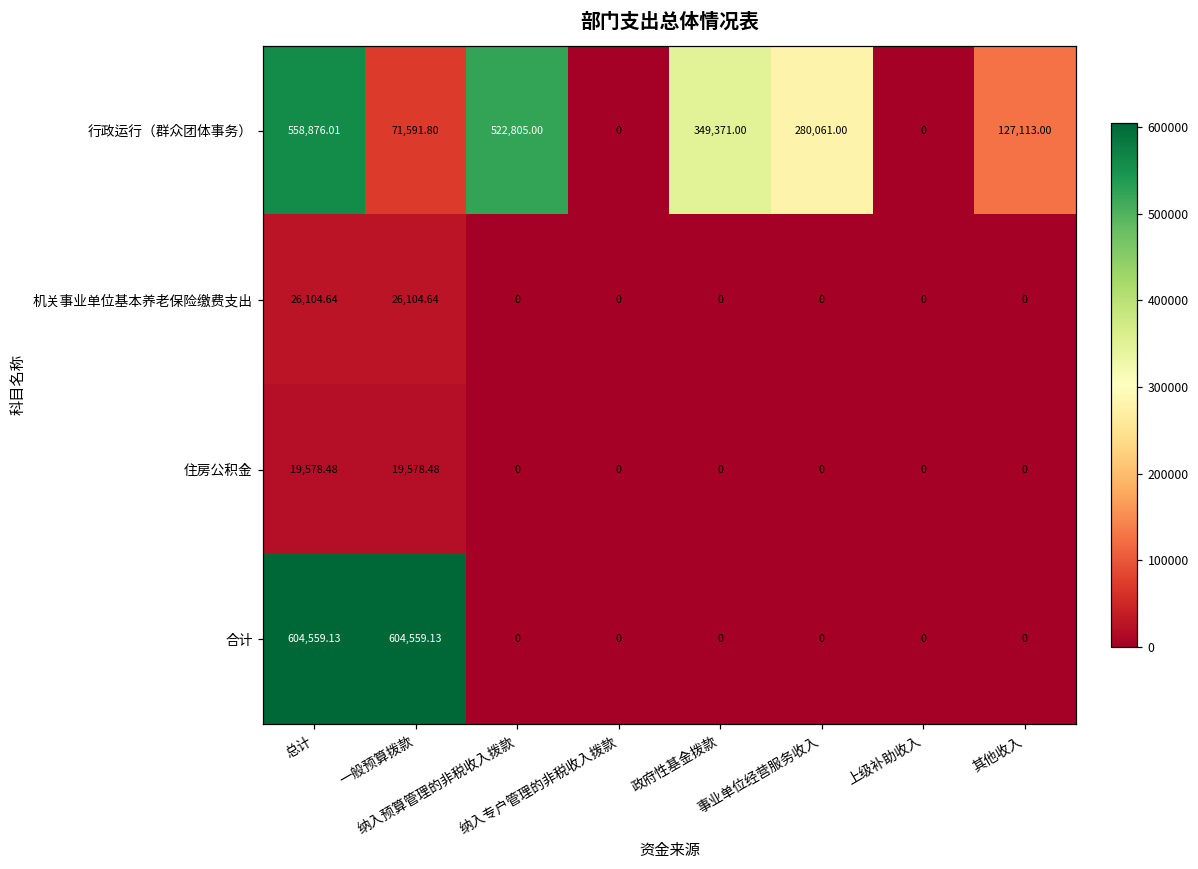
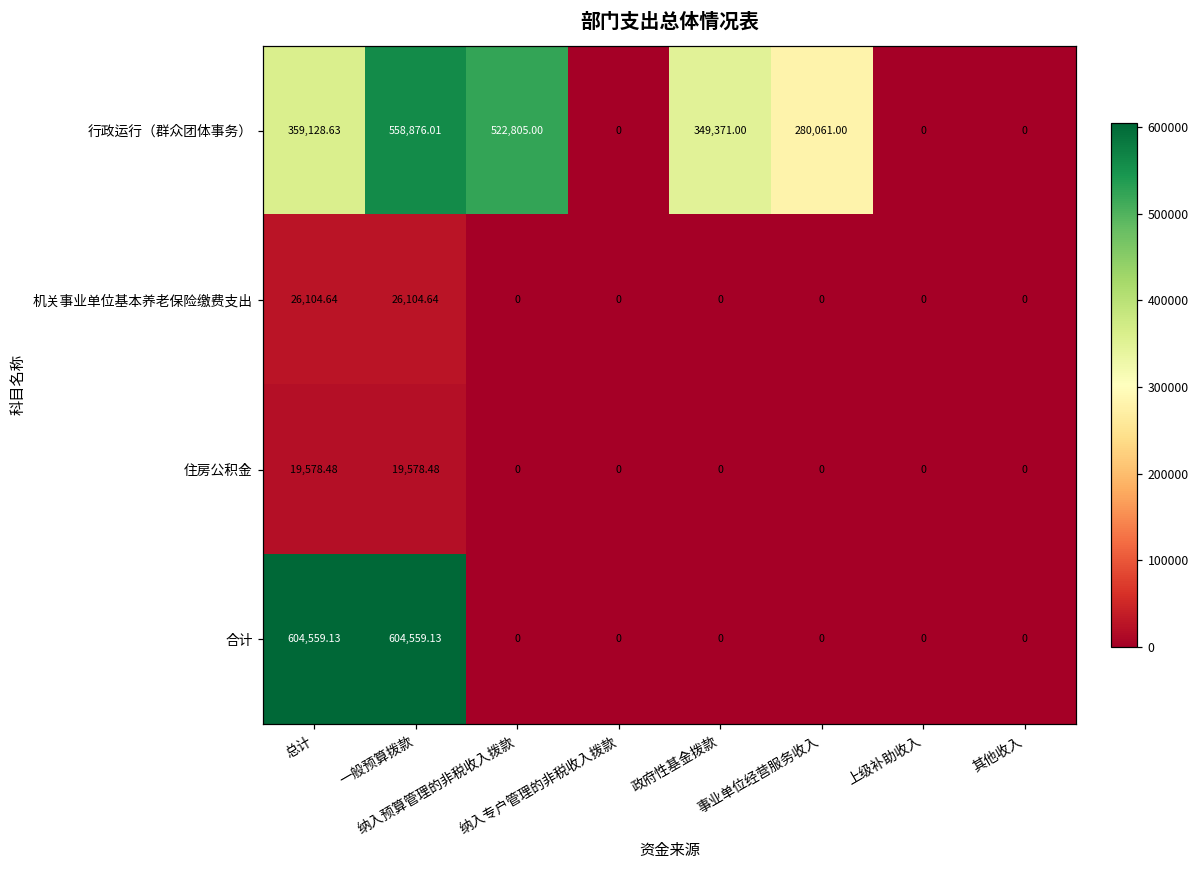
行政运行（群众团体事务）, 总计: 558,876.01 -> 359,128.63
行政运行（群众团体事务）, 一般预算拨款: 71,591.80 -> 558,876.01
行政运行（群众团体事务）, 其他收入: 127,113.00 -> 0
